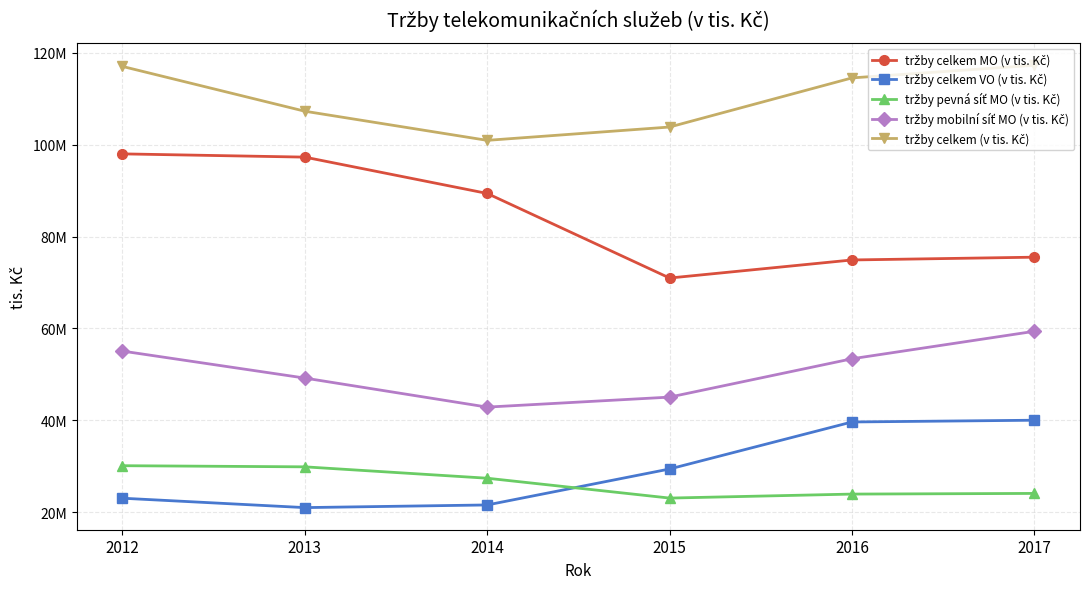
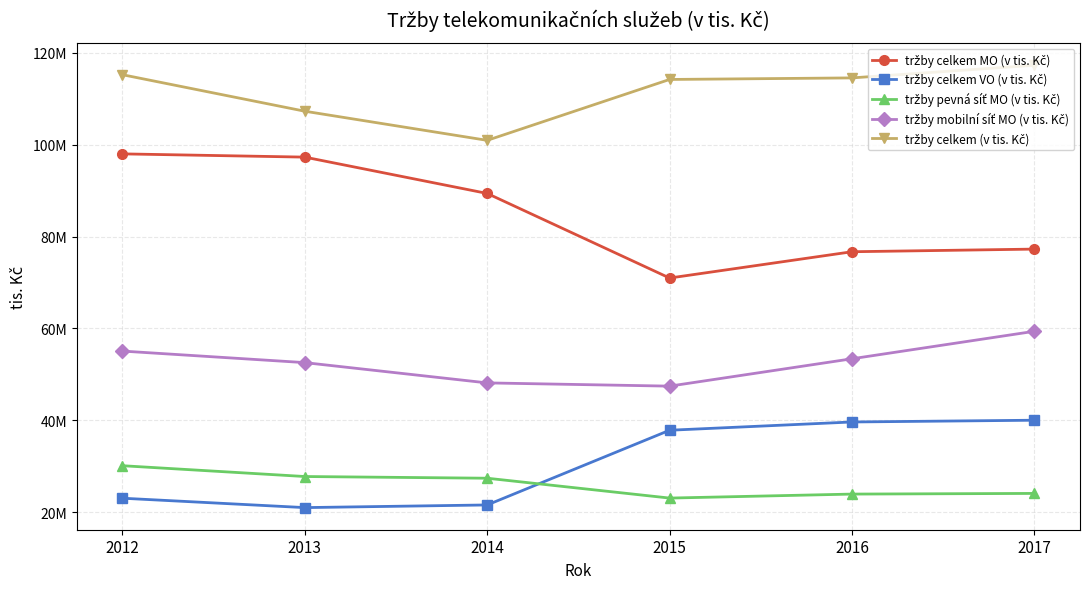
tržby celkem (v tis. Kč), 2012: 117000000 -> 115000000
tržby pevná síť MO (v tis. Kč), 2013: 30000000 -> 28000000
tržby mobilní síť MO (v tis. Kč), 2013: 49000000 -> 53000000
tržby mobilní síť MO (v tis. Kč), 2014: 43000000 -> 48000000
tržby celkem VO (v tis. Kč), 2015: 29000000 -> 38000000
tržby mobilní síť MO (v tis. Kč), 2015: 45000000 -> 47000000
tržby celkem (v tis. Kč), 2015: 104000000 -> 114000000
tržby celkem MO (v tis. Kč), 2016: 75000000 -> 77000000
tržby celkem MO (v tis. Kč), 2017: 76000000 -> 77000000
